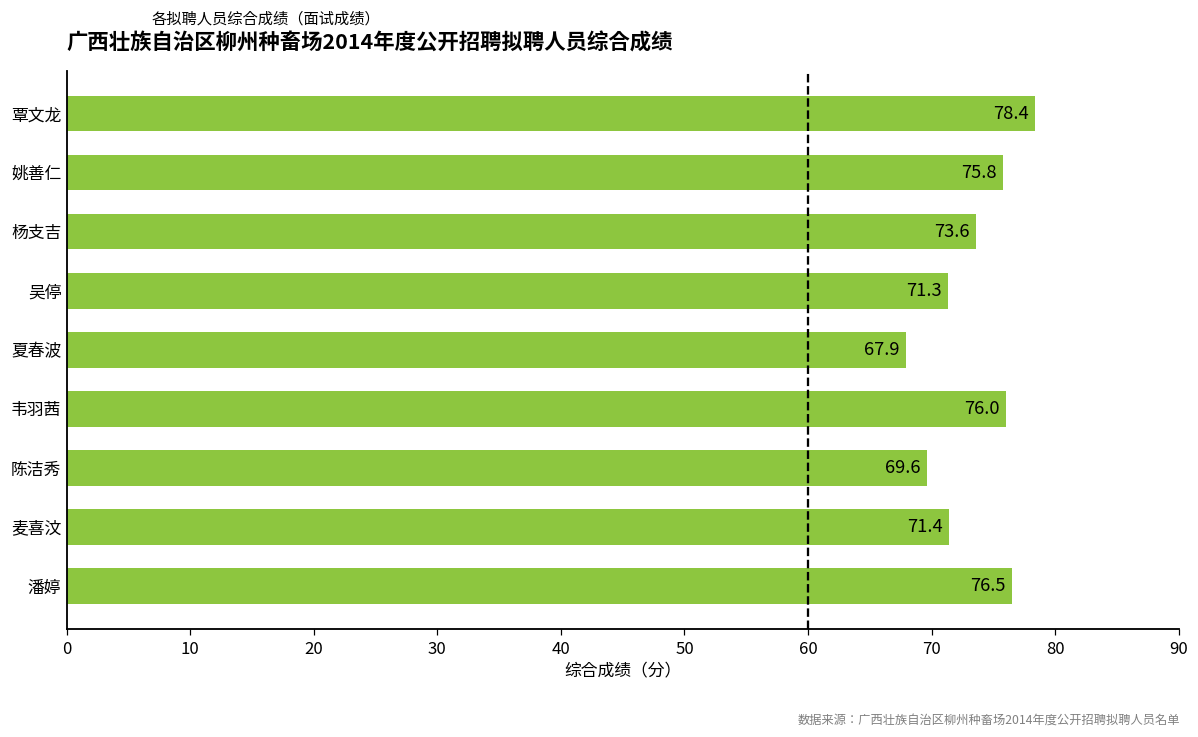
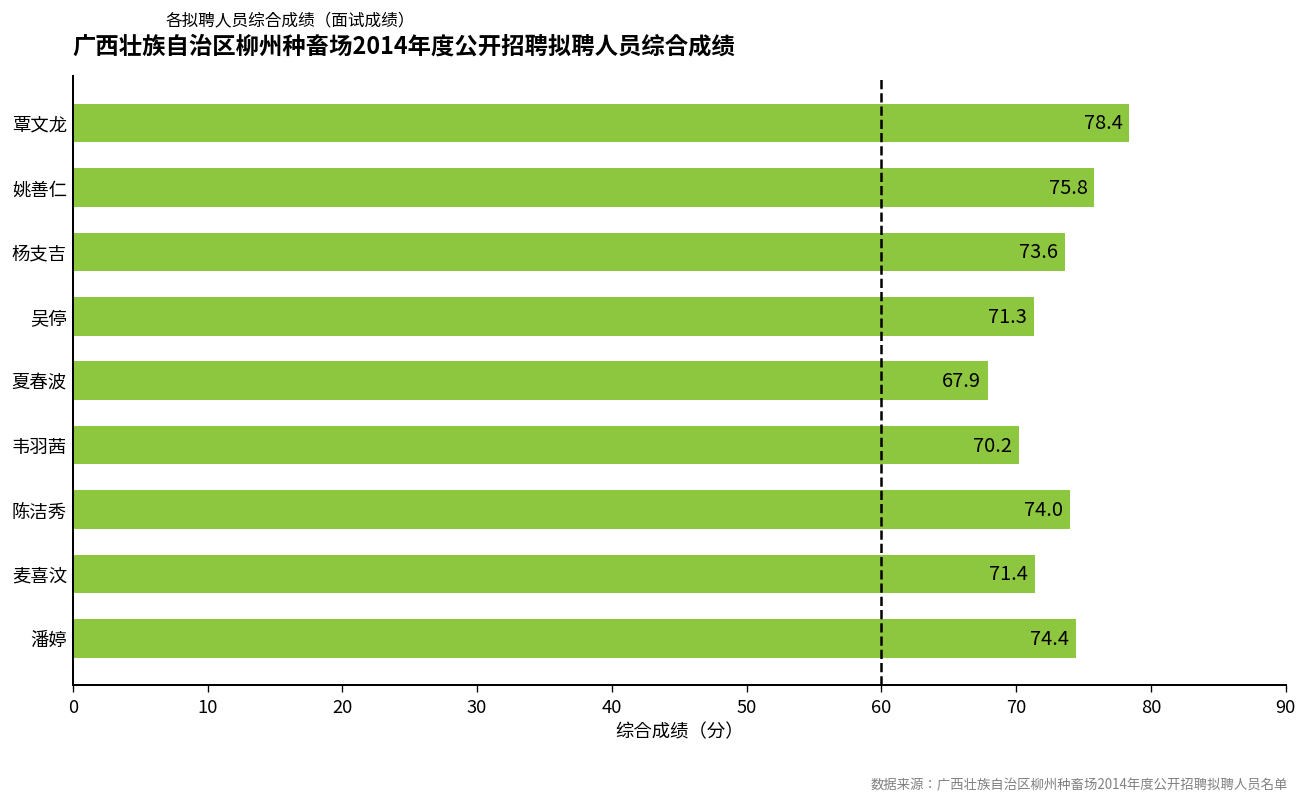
韦羽茜: 76.0 -> 70.2
陈洁秀: 69.6 -> 74.0
潘婷: 76.5 -> 74.4
